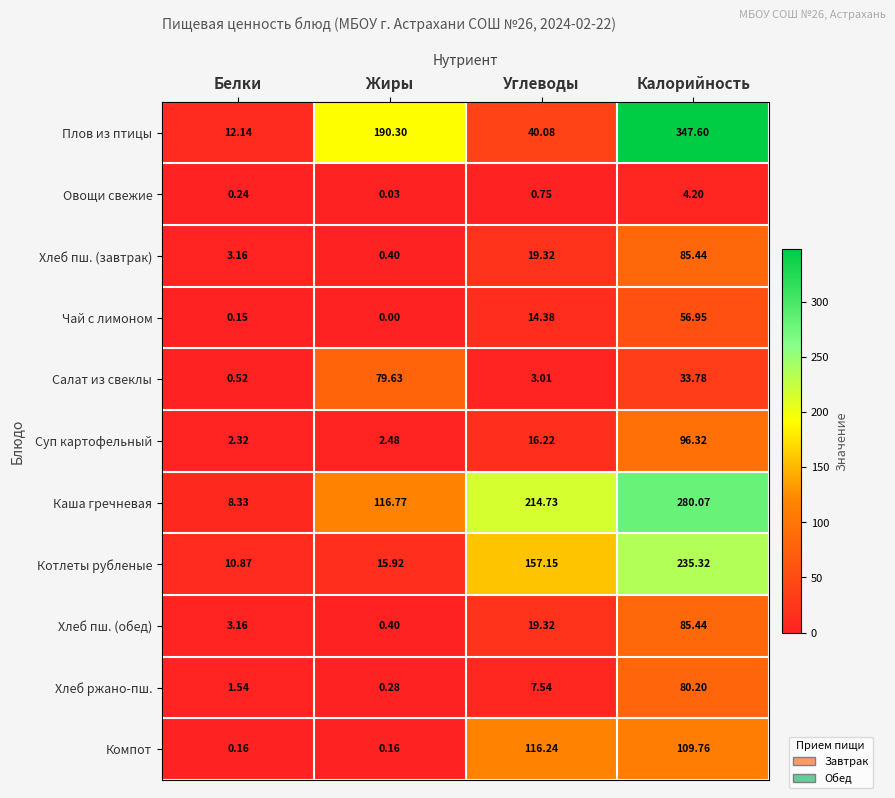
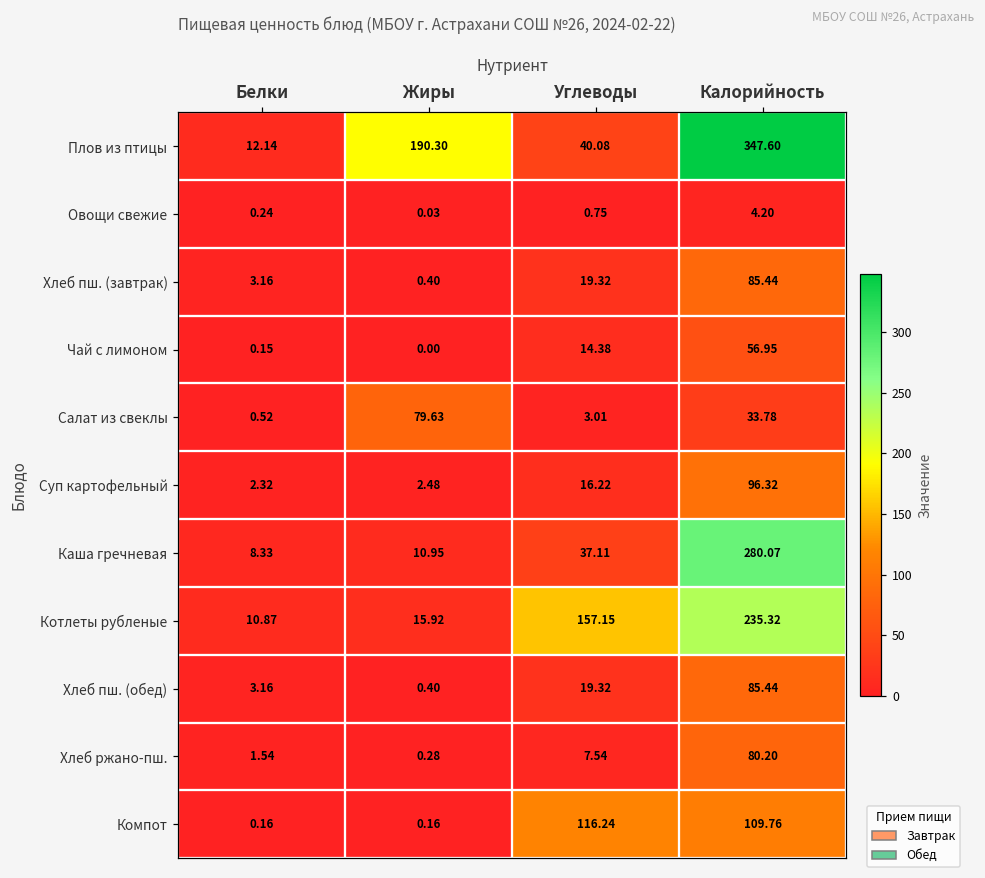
Каша гречневая, Жиры: 116.77 -> 10.95
Каша гречневая, Углеводы: 214.73 -> 37.11
